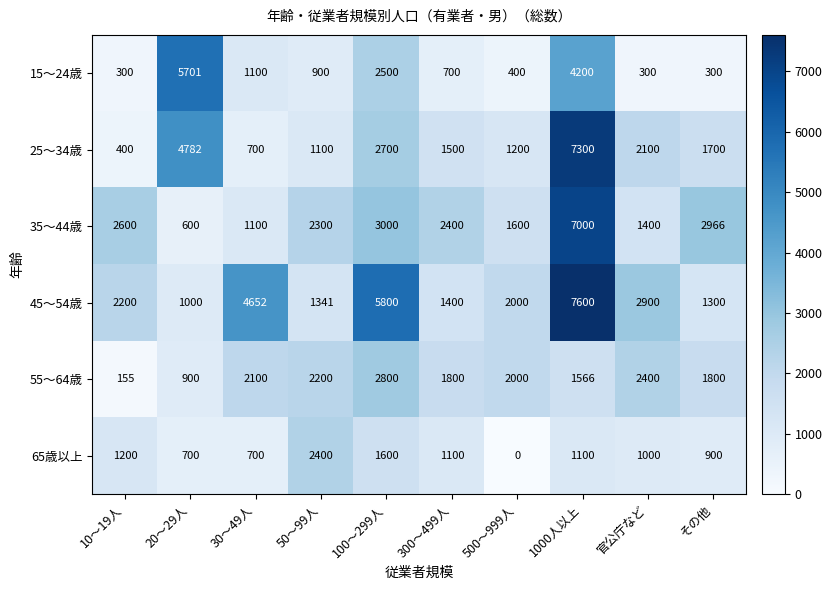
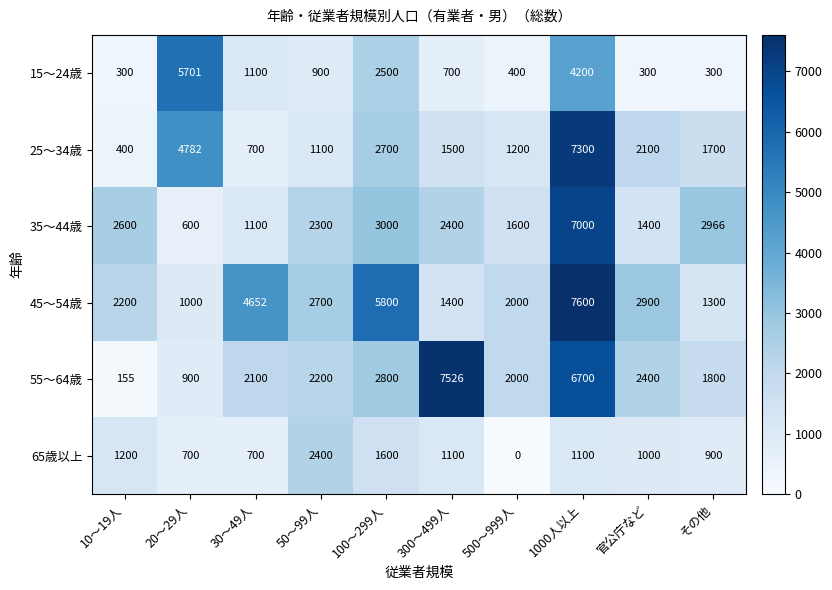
45～54歳, 50～99人: 1341 -> 2700
55～64歳, 300～499人: 1800 -> 7526
55～64歳, 1000人以上: 1566 -> 6700
